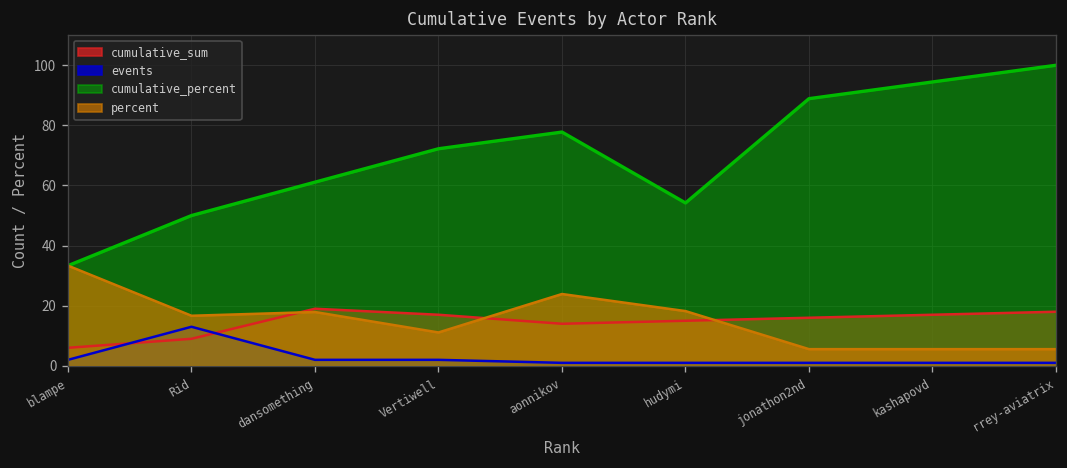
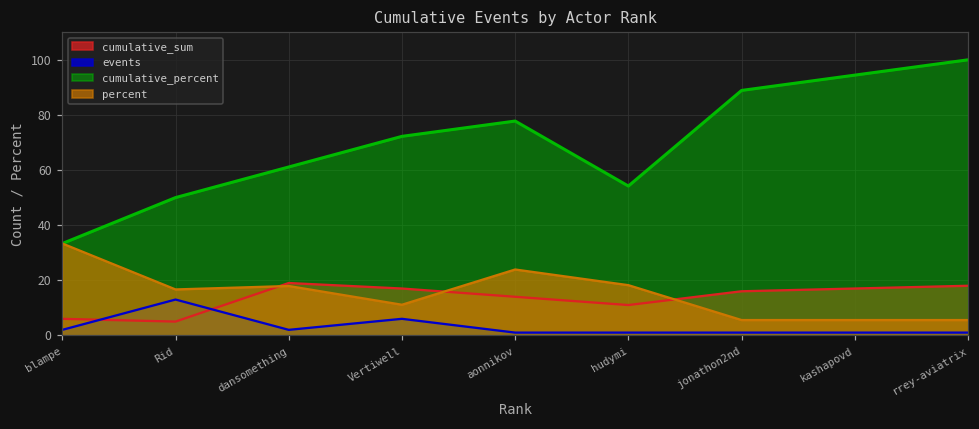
cumulative_sum, Rid: 9 -> 5
events, Vertiwell: 2 -> 6
cumulative_sum, hudymi: 15 -> 11
